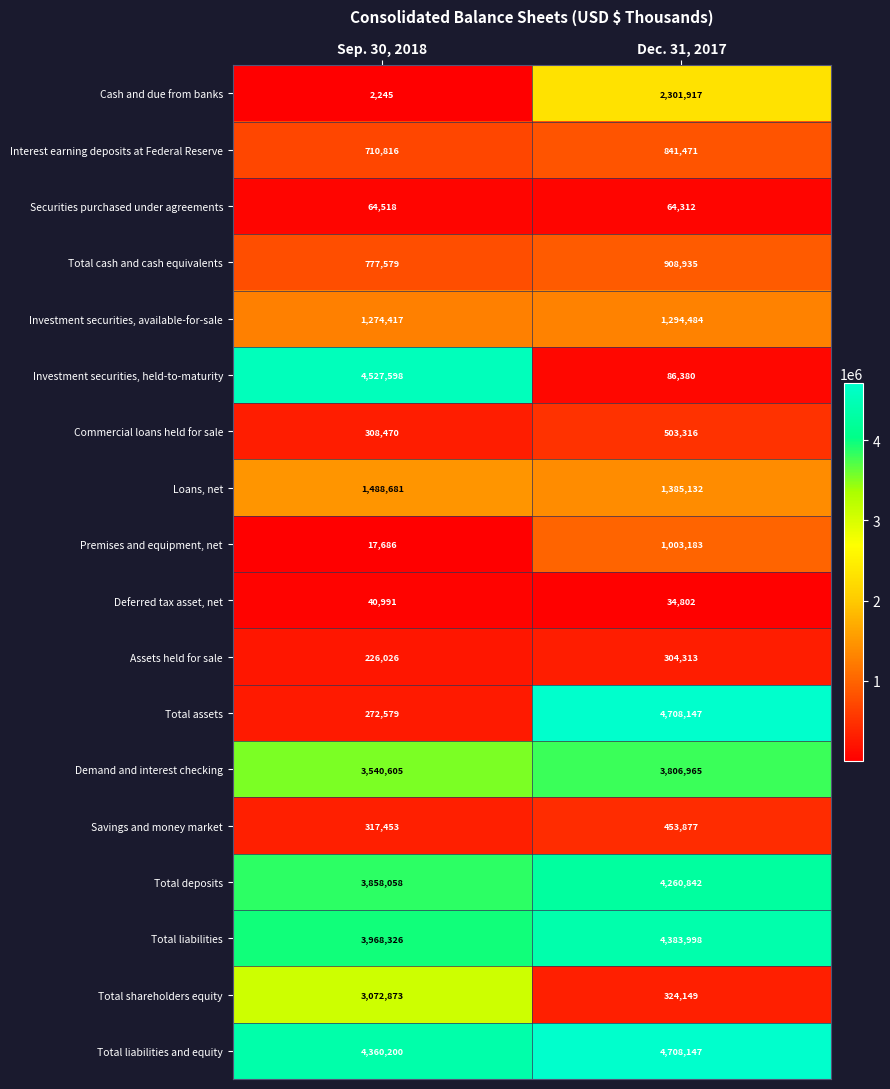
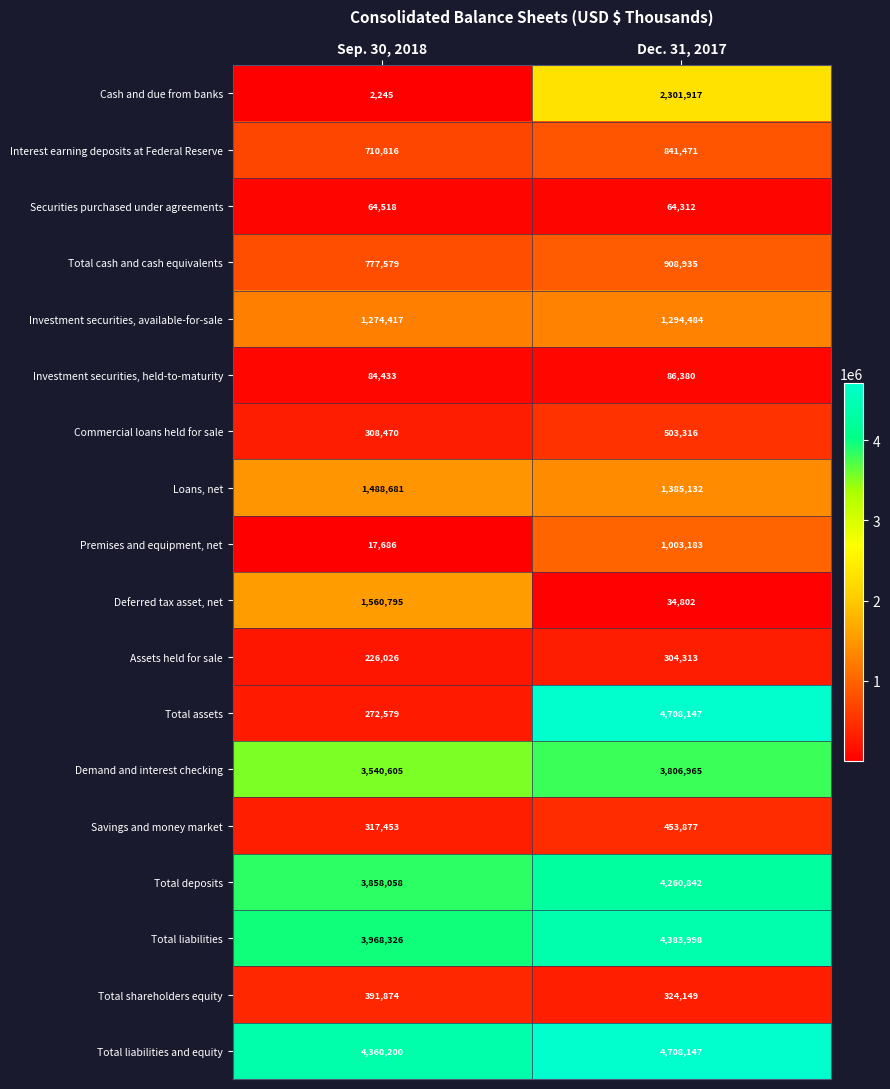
Investment securities, held-to-maturity, Sep. 30, 2018: 4,527,598 -> 84,433
Deferred tax asset, net, Sep. 30, 2018: 40,991 -> 1,560,795
Total shareholders equity, Sep. 30, 2018: 3,072,873 -> 391,874
